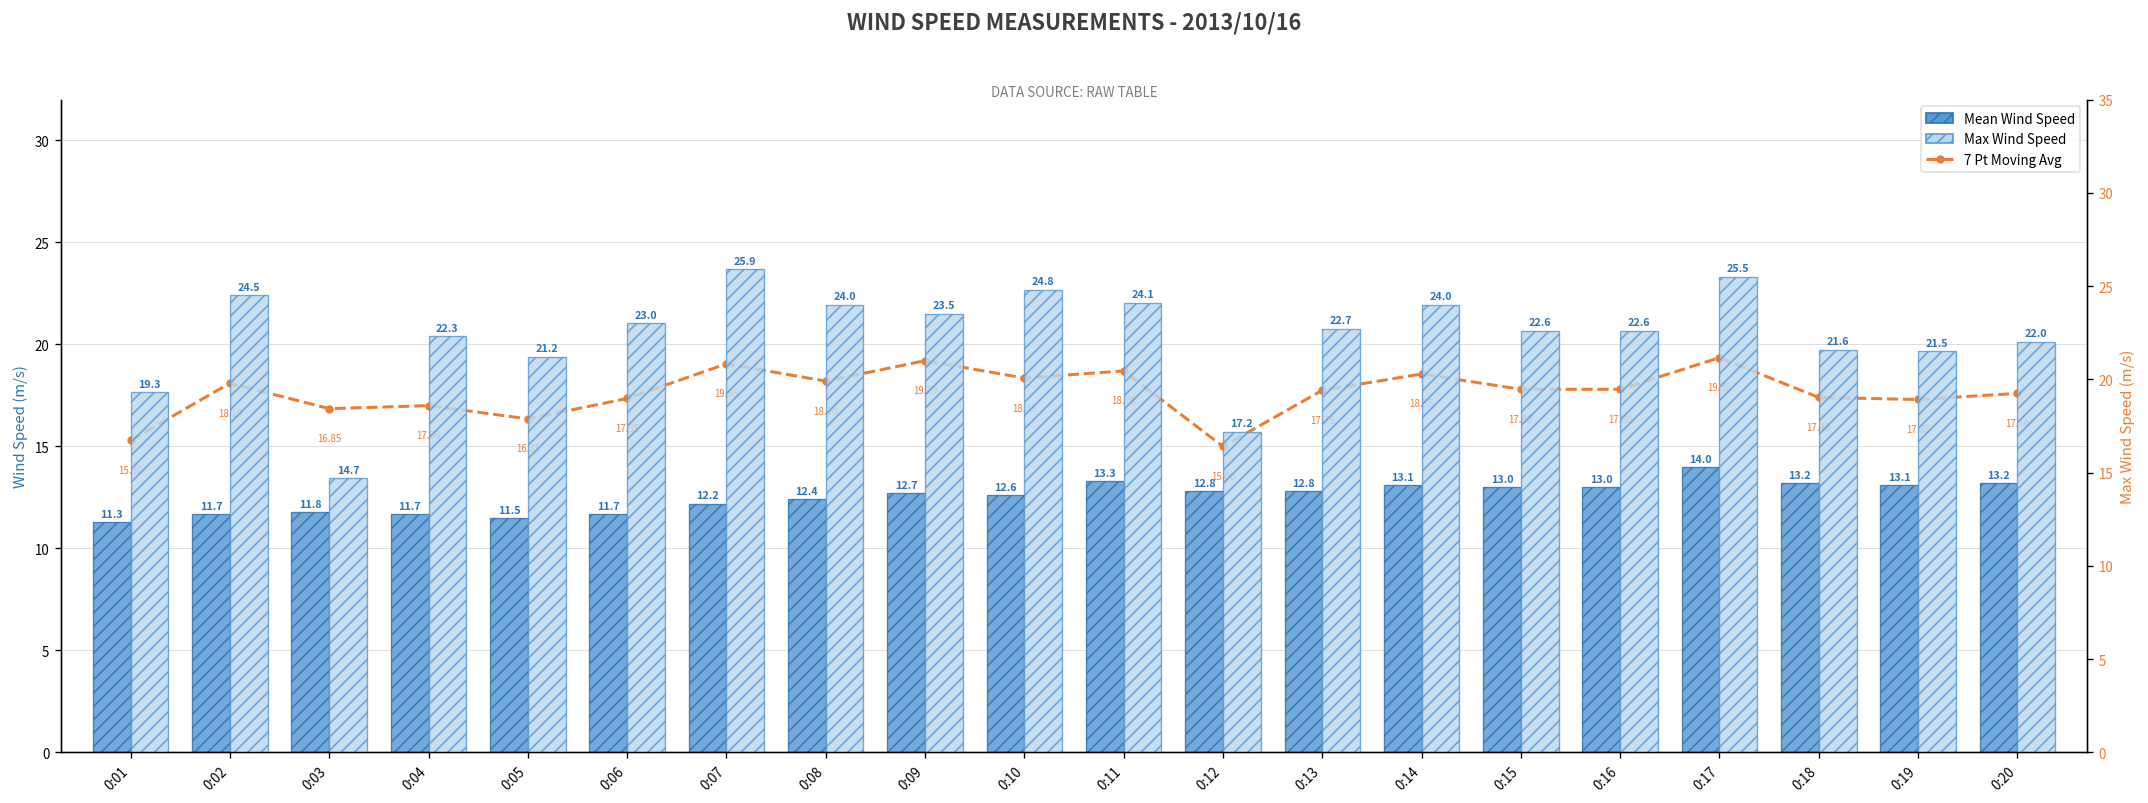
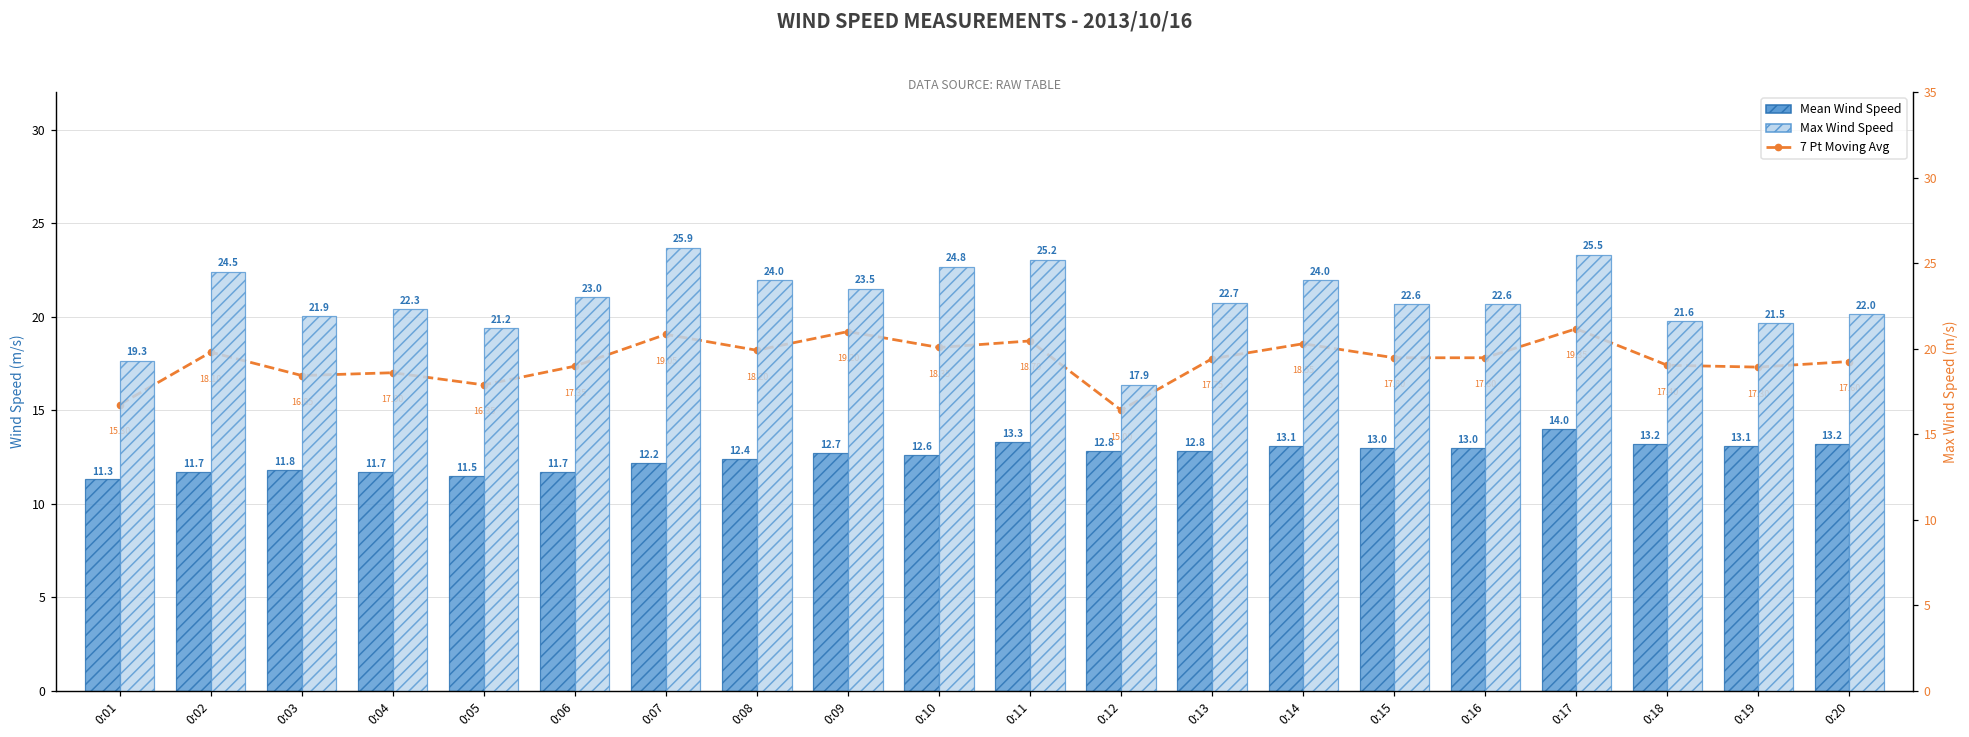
Max Wind Speed, 0:03: 14.7 -> 21.9
Max Wind Speed, 0:11: 24.1 -> 25.2
Max Wind Speed, 0:12: 17.2 -> 17.9
